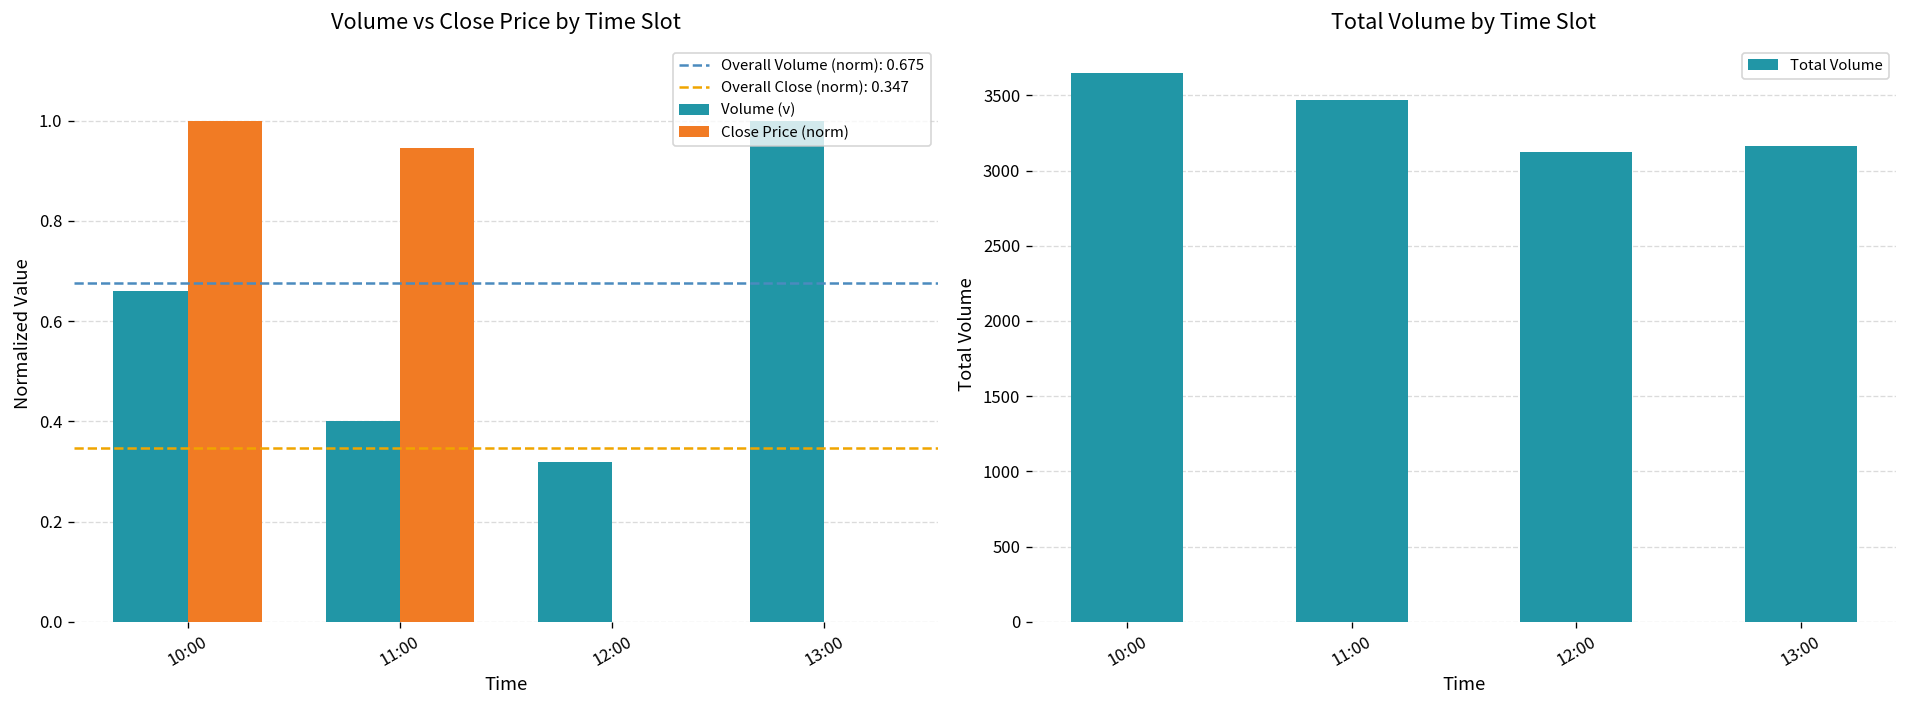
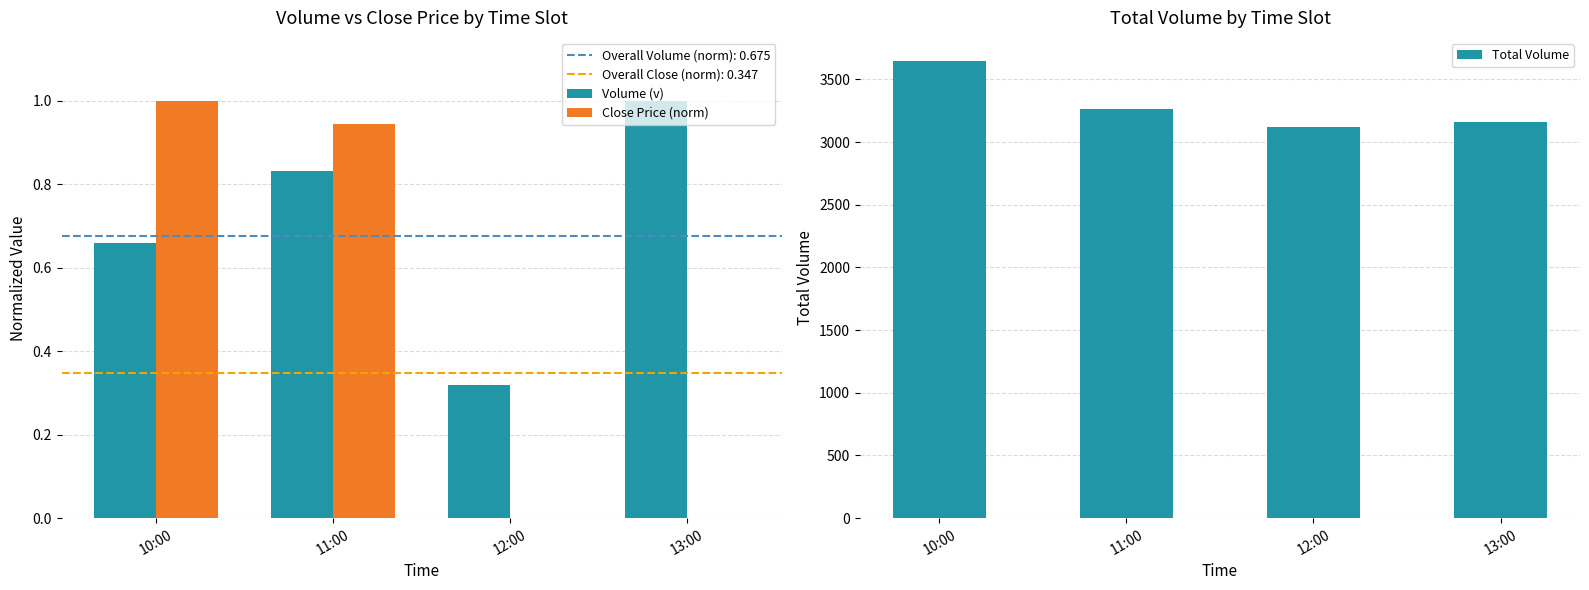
Volume vs Close Price by Time Slot, Volume (v), 11:00: 0.40 -> 0.83
Total Volume by Time Slot, 11:00: 3470 -> 3260
